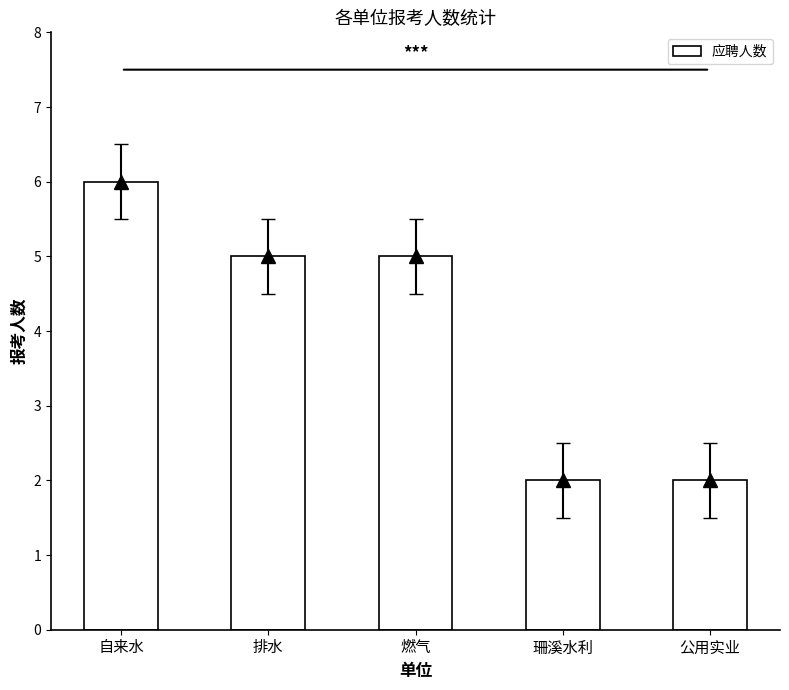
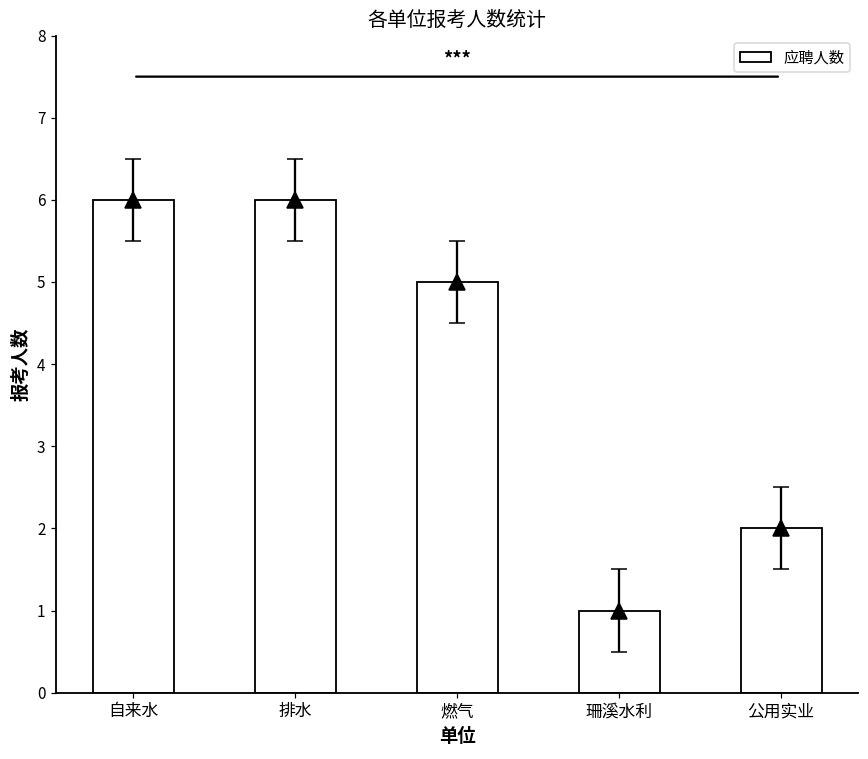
应聘人数, 排水: 5 -> 6
应聘人数, 珊溪水利: 2 -> 1
